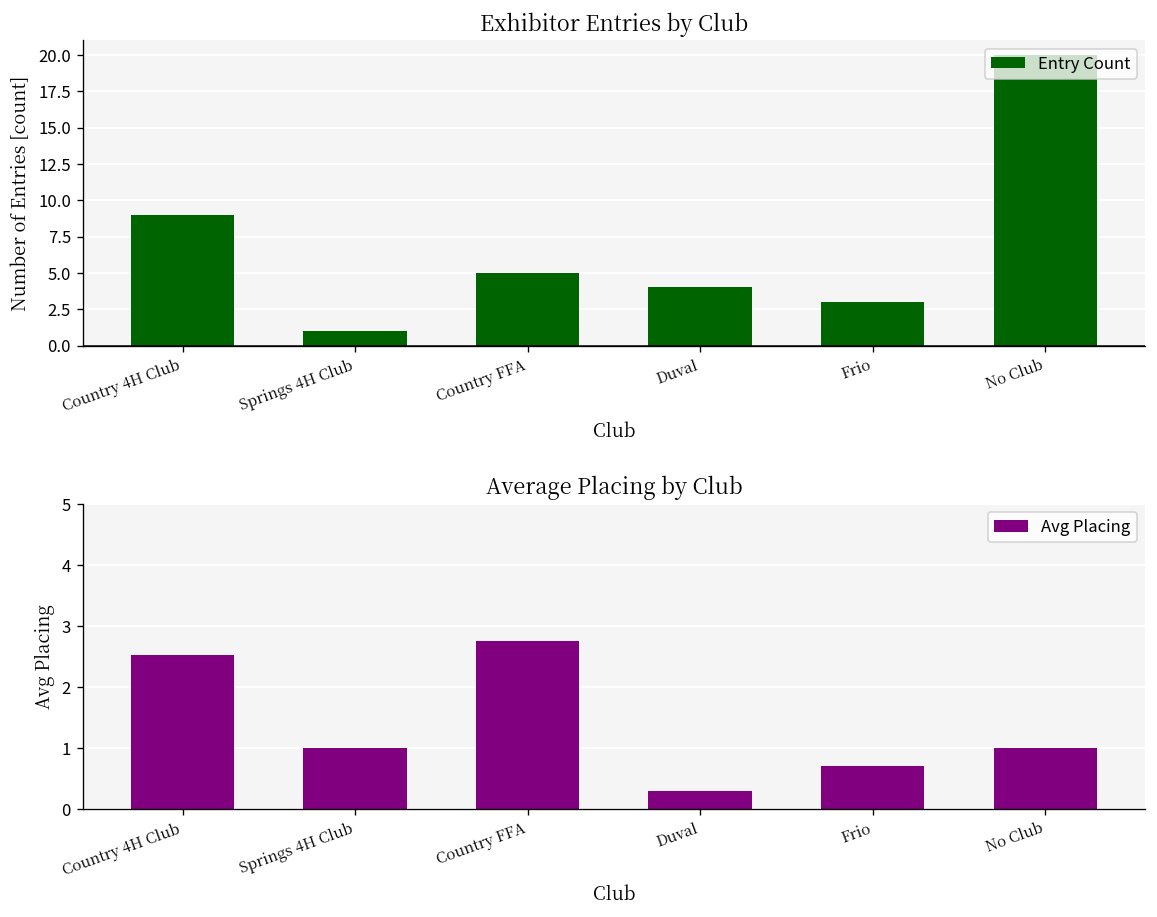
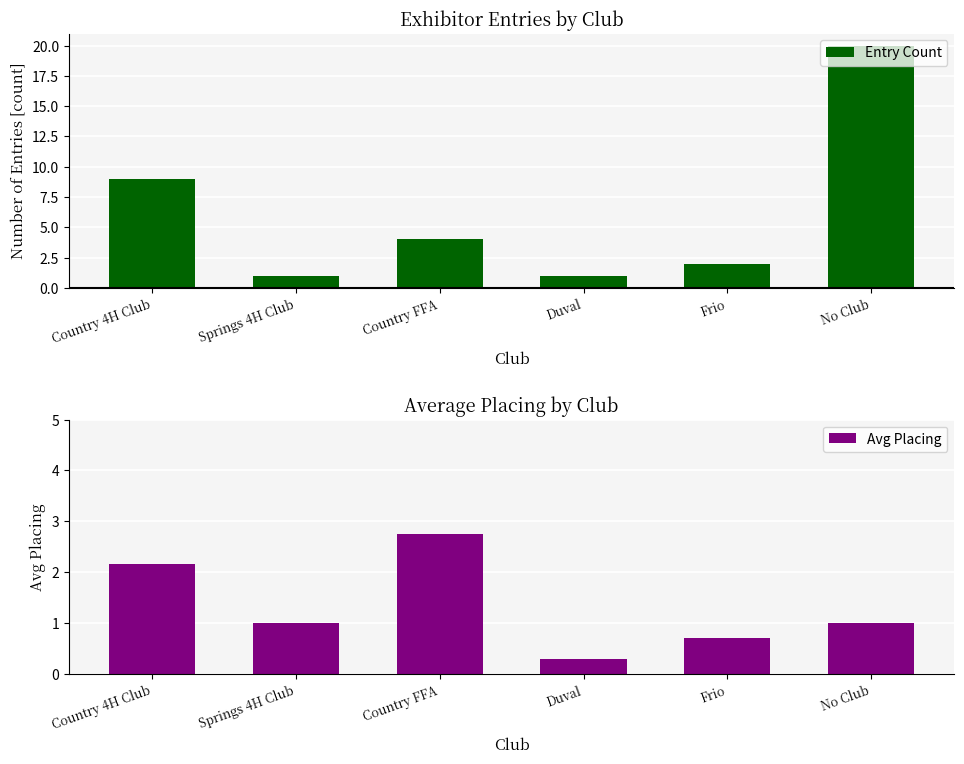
Exhibitor Entries by Club, Country FFA: 5 -> 4
Exhibitor Entries by Club, Duval: 4 -> 1
Exhibitor Entries by Club, Frio: 3 -> 2
Average Placing by Club, Country 4H Club: 2.5 -> 2.2
